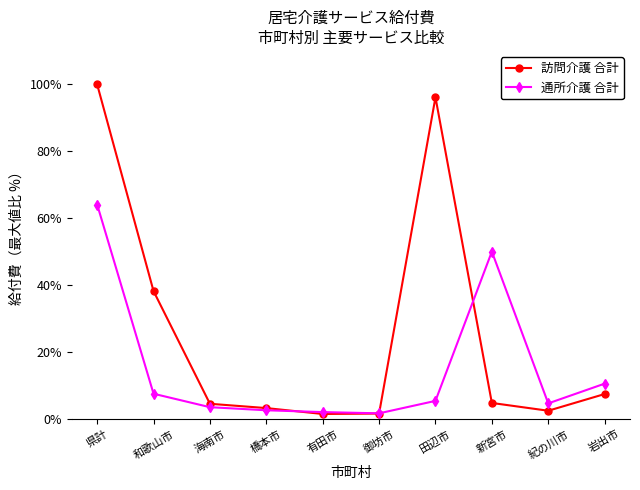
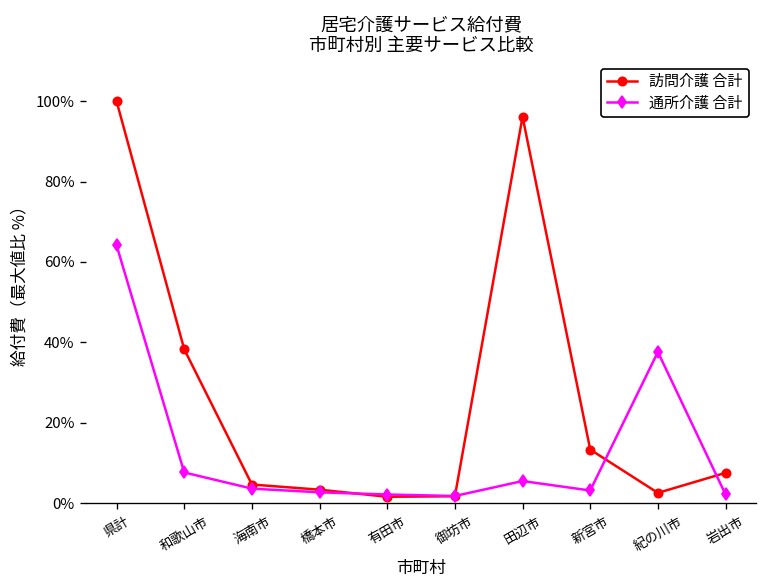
訪問介護 合計, 新宮市: 5% -> 13%
通所介護 合計, 新宮市: 50% -> 3%
通所介護 合計, 紀の川市: 5% -> 38%
通所介護 合計, 岩出市: 11% -> 2%
